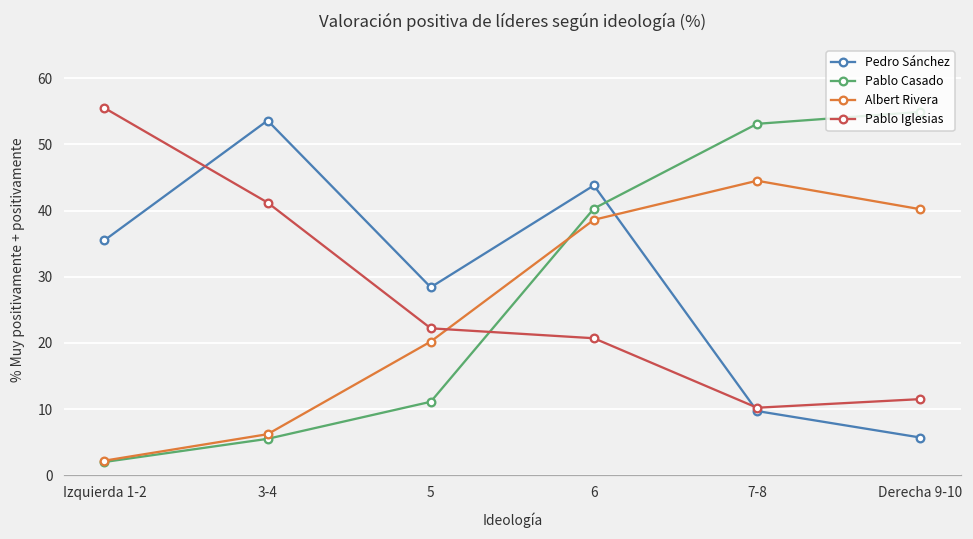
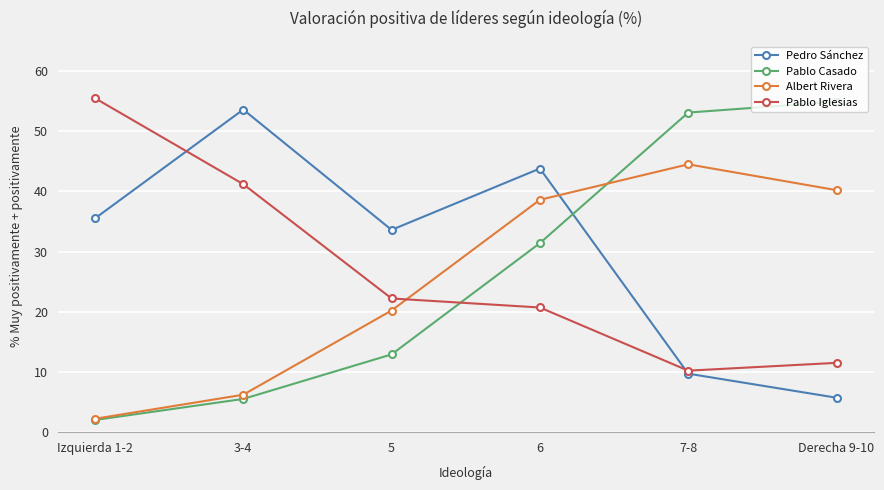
Pedro Sánchez, 5: 28 -> 34
Pablo Casado, 5: 11 -> 13
Pablo Casado, 6: 40 -> 31
